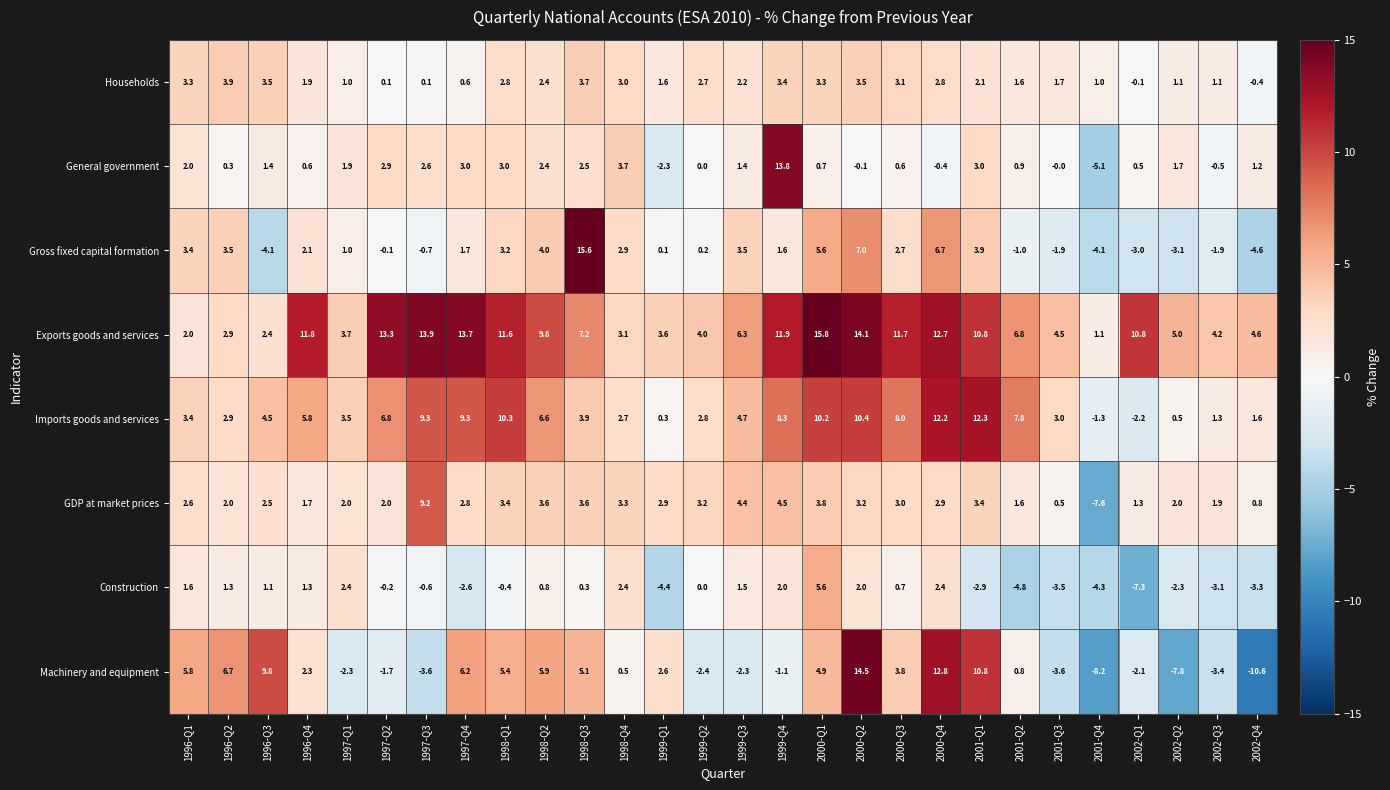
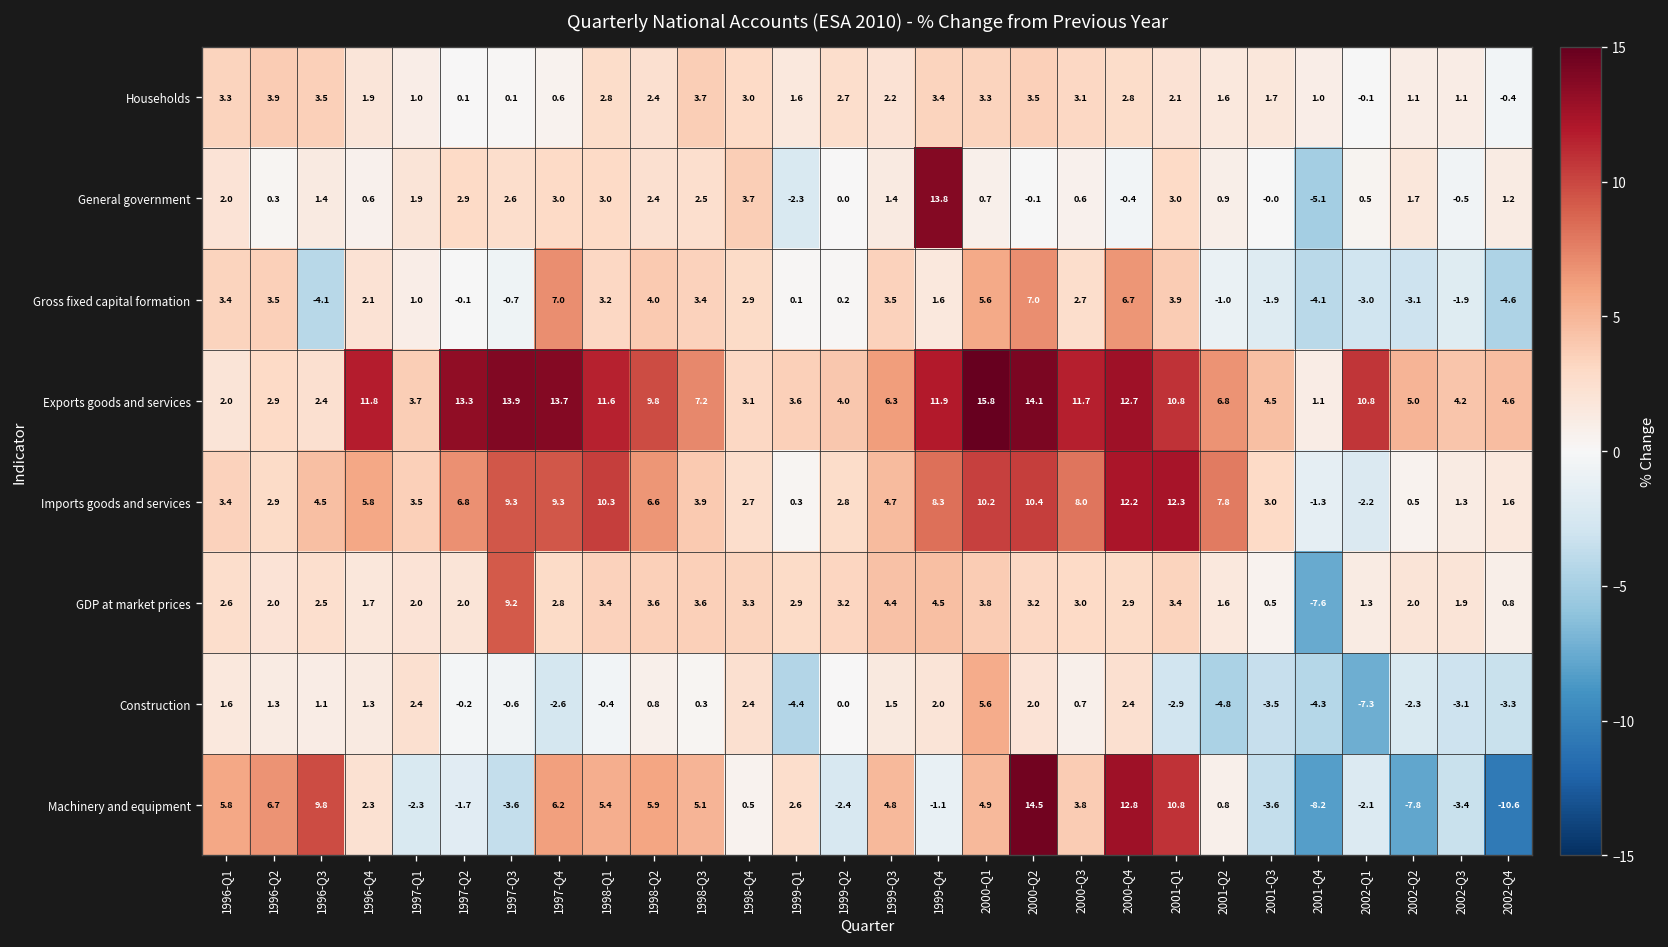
Gross fixed capital formation, 1997-Q4: 1.7 -> 7.0
Gross fixed capital formation, 1998-Q3: 15.6 -> 3.4
Machinery and equipment, 1999-Q3: -2.3 -> 4.8
